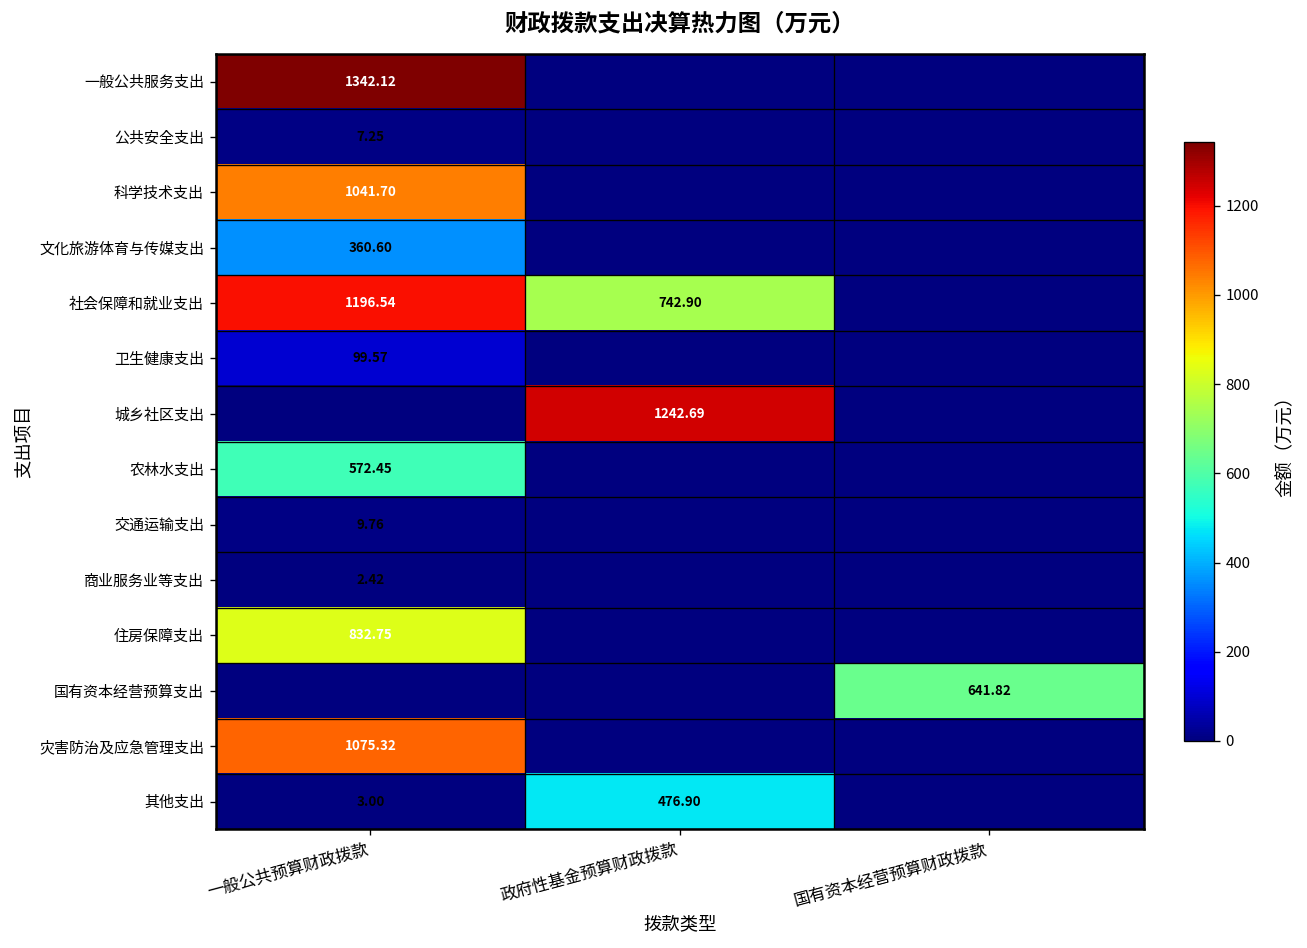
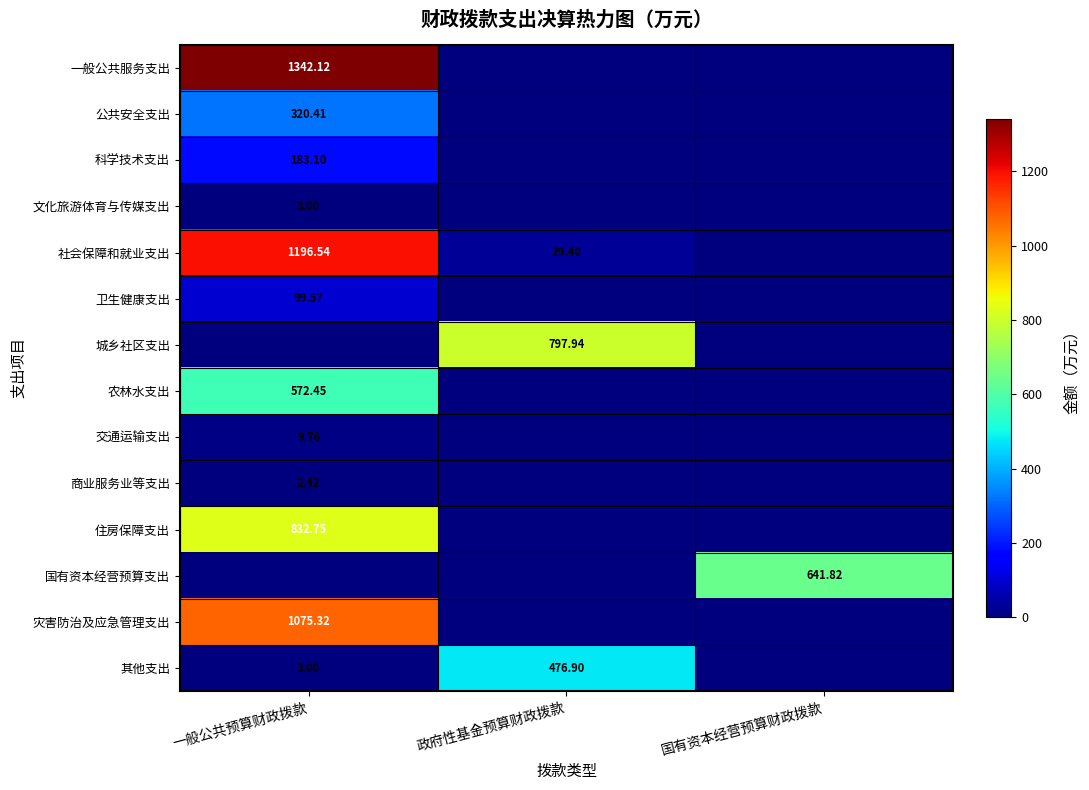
公共安全支出, 一般公共预算财政拨款: 7.25 -> 320.41
科学技术支出, 一般公共预算财政拨款: 1041.70 -> 183.10
文化旅游体育与传媒支出, 一般公共预算财政拨款: 360.60 -> 3.00
社会保障和就业支出, 政府性基金预算财政拨款: 742.90 -> 29.40
城乡社区支出, 政府性基金预算财政拨款: 1242.69 -> 797.94
